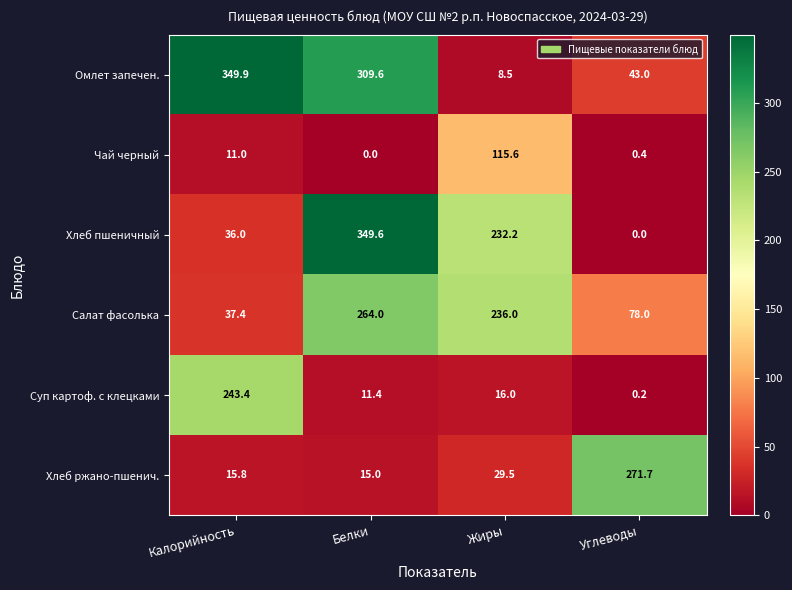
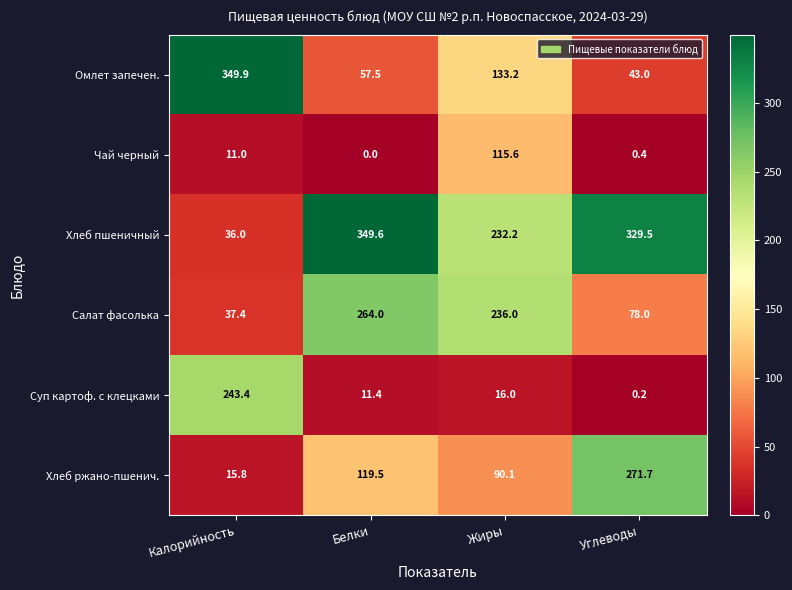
Омлет запечен., Белки: 309.6 -> 57.5
Омлет запечен., Жиры: 8.5 -> 133.2
Хлеб пшеничный, Углеводы: 0.0 -> 329.5
Хлеб ржано-пшенич., Белки: 15.0 -> 119.5
Хлеб ржано-пшенич., Жиры: 29.5 -> 90.1
